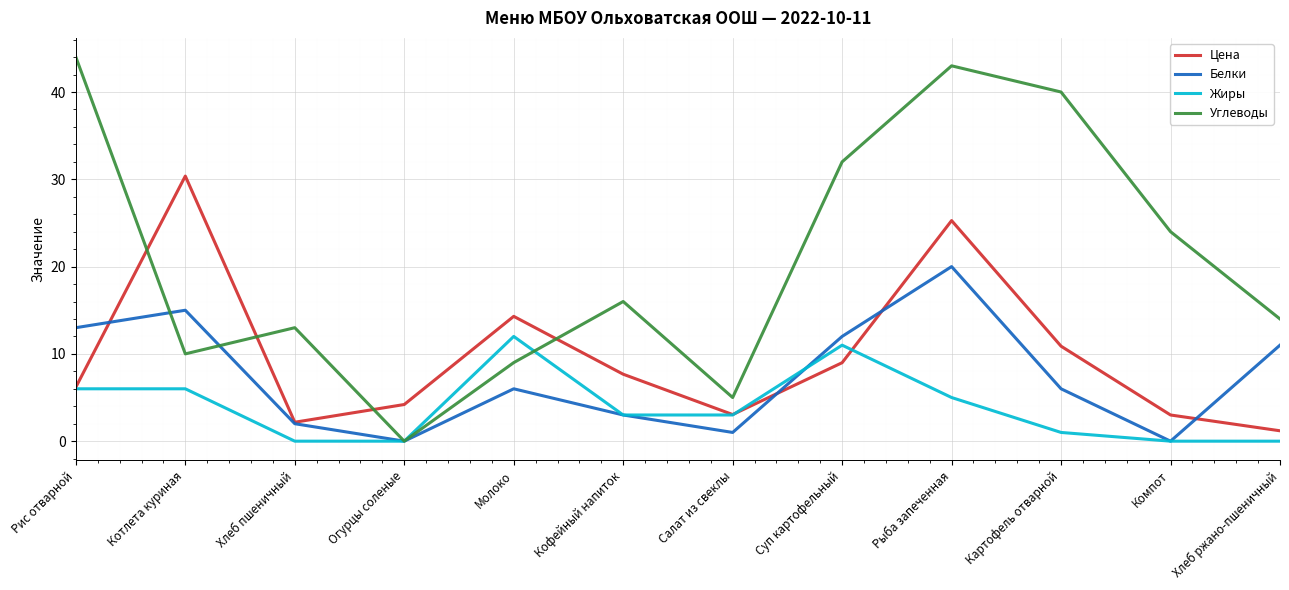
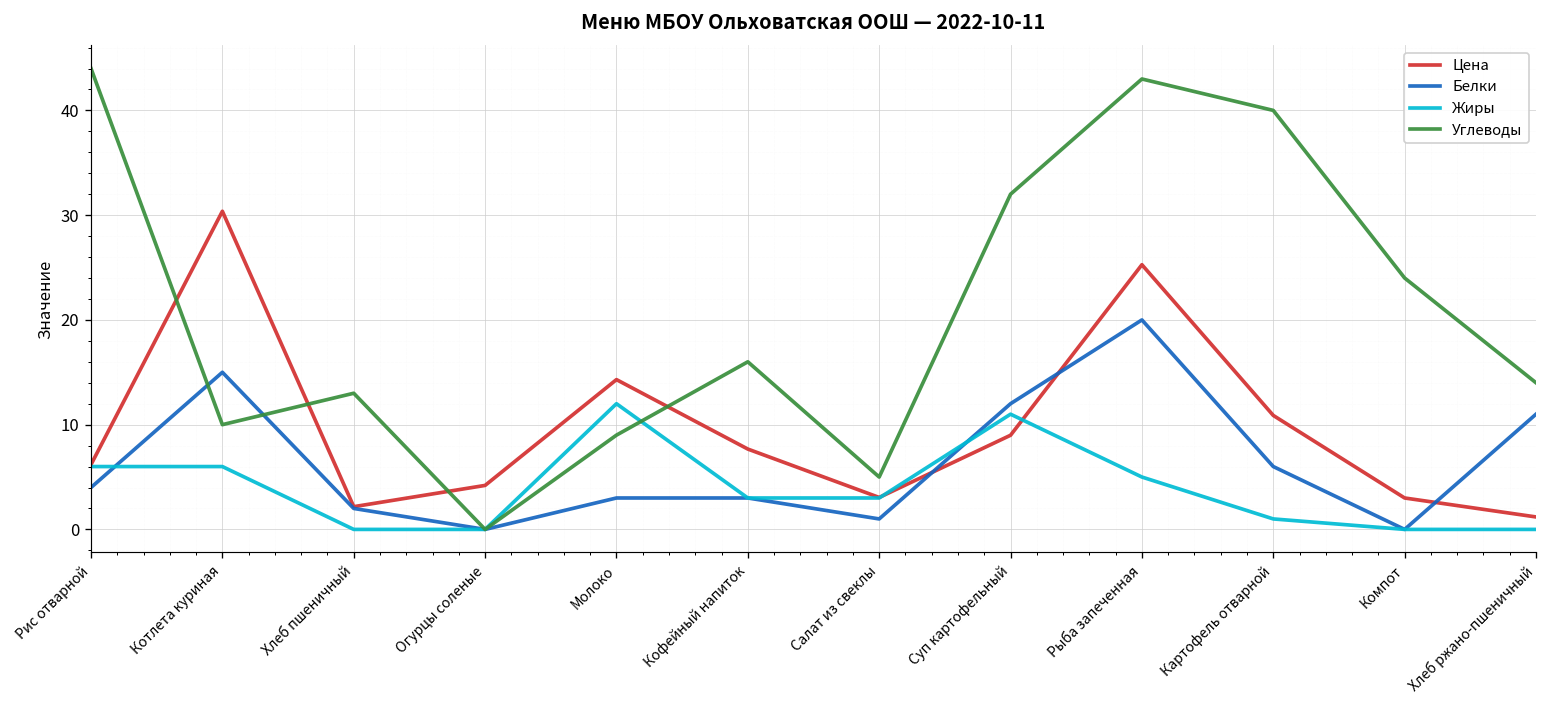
Белки, Рис отварной: 13 -> 4
Белки, Молоко: 6 -> 3
